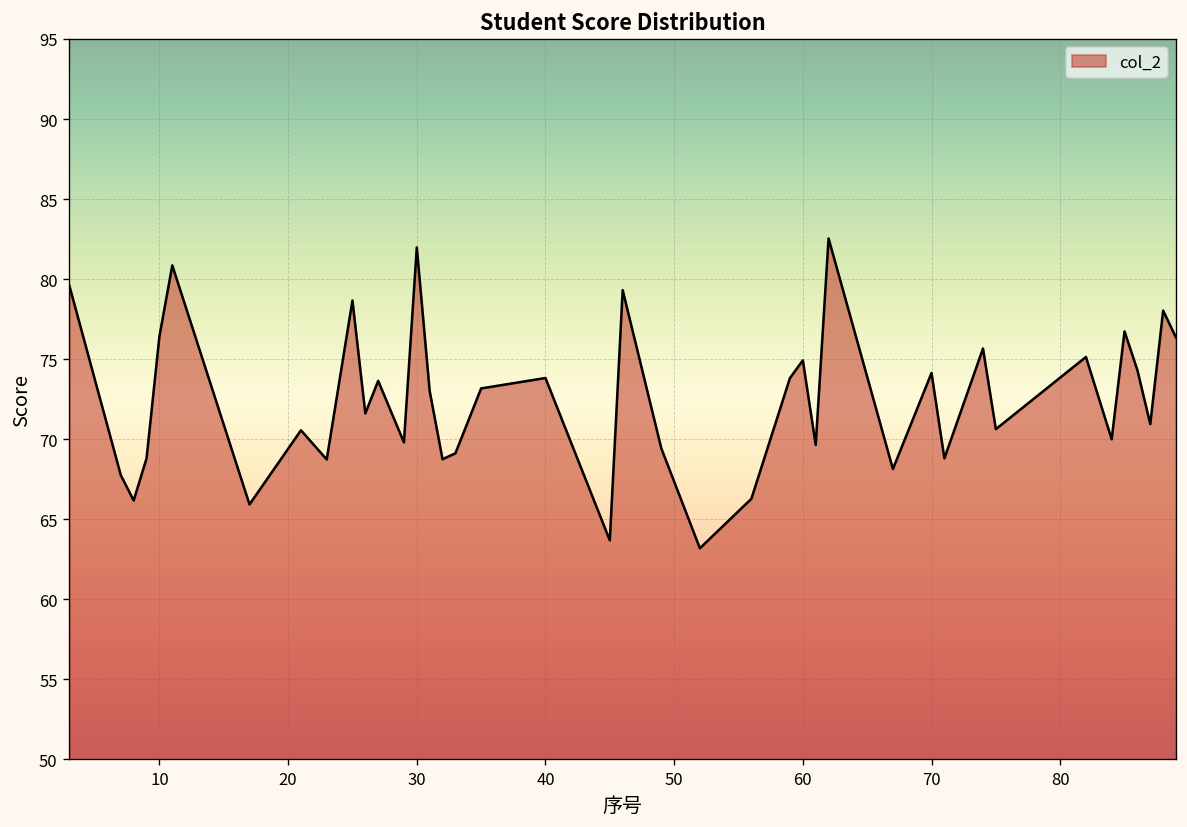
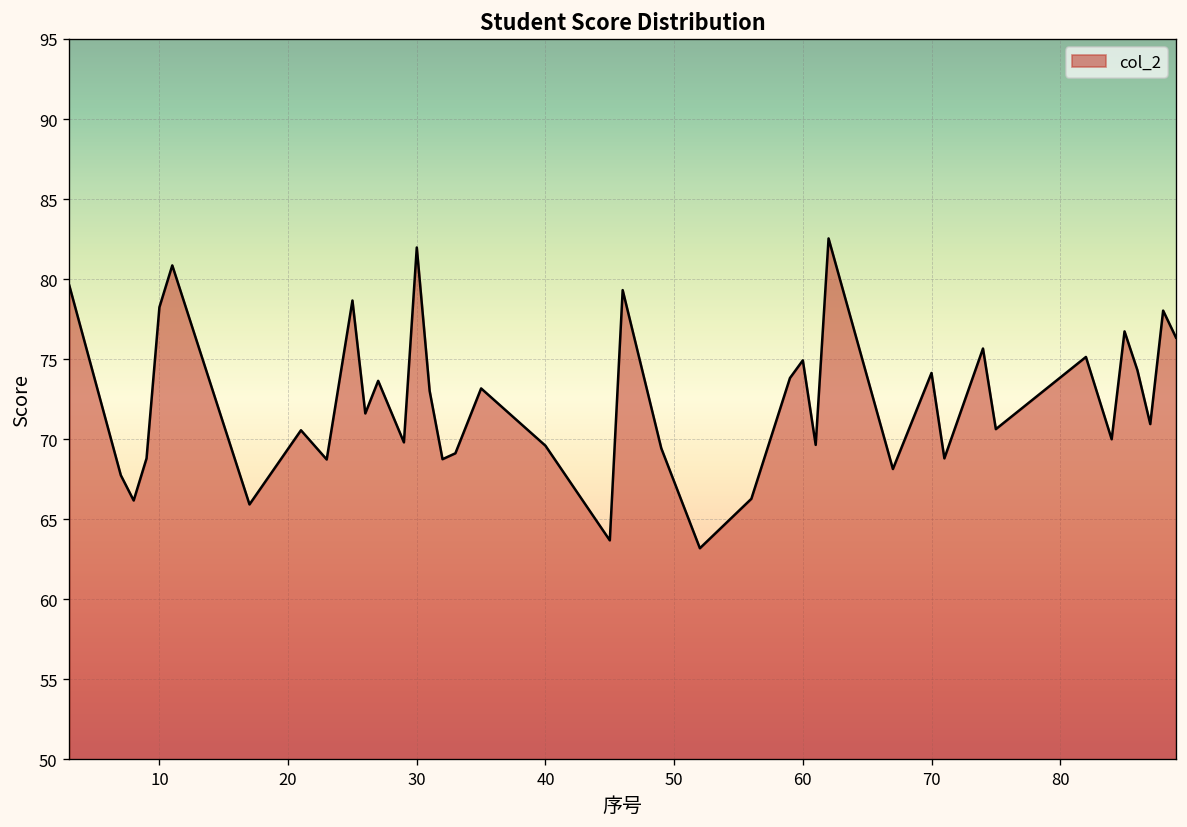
10: 76.4 -> 78.2
40: 73.8 -> 69.6
